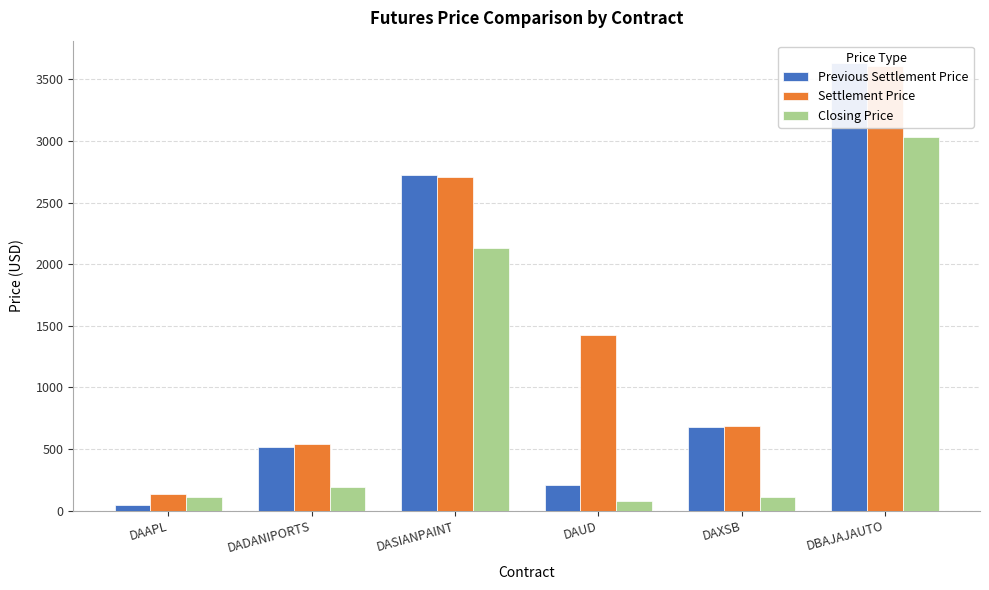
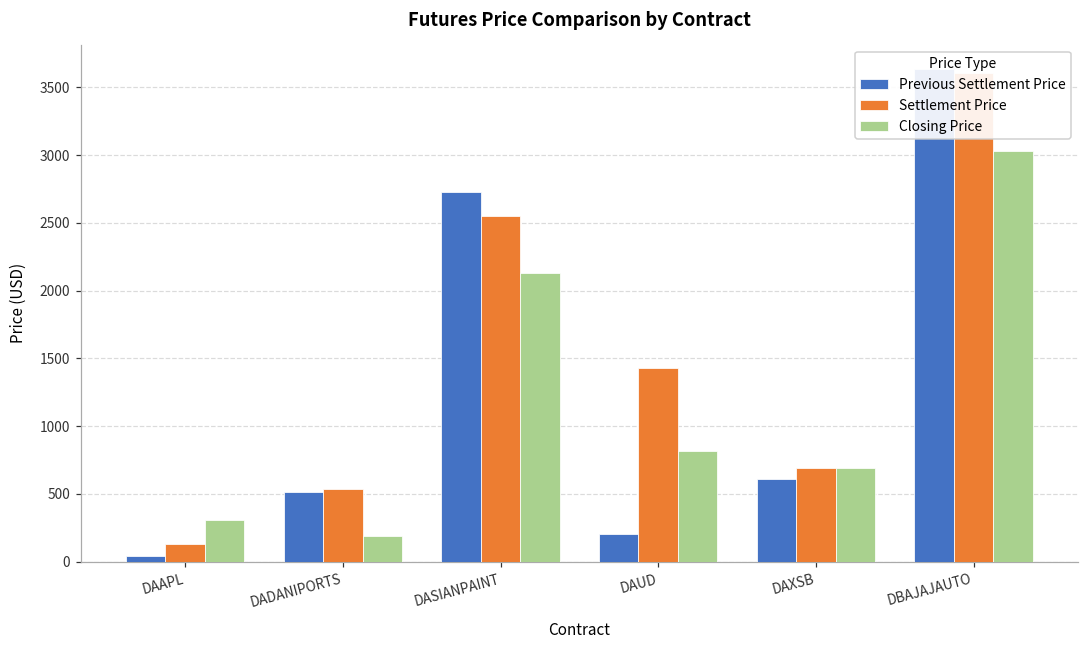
Closing Price, DAAPL: 110 -> 310
Settlement Price, DASIANPAINT: 2710 -> 2550
Closing Price, DAUD: 80 -> 820
Previous Settlement Price, DAXSB: 680 -> 610
Closing Price, DAXSB: 110 -> 690
